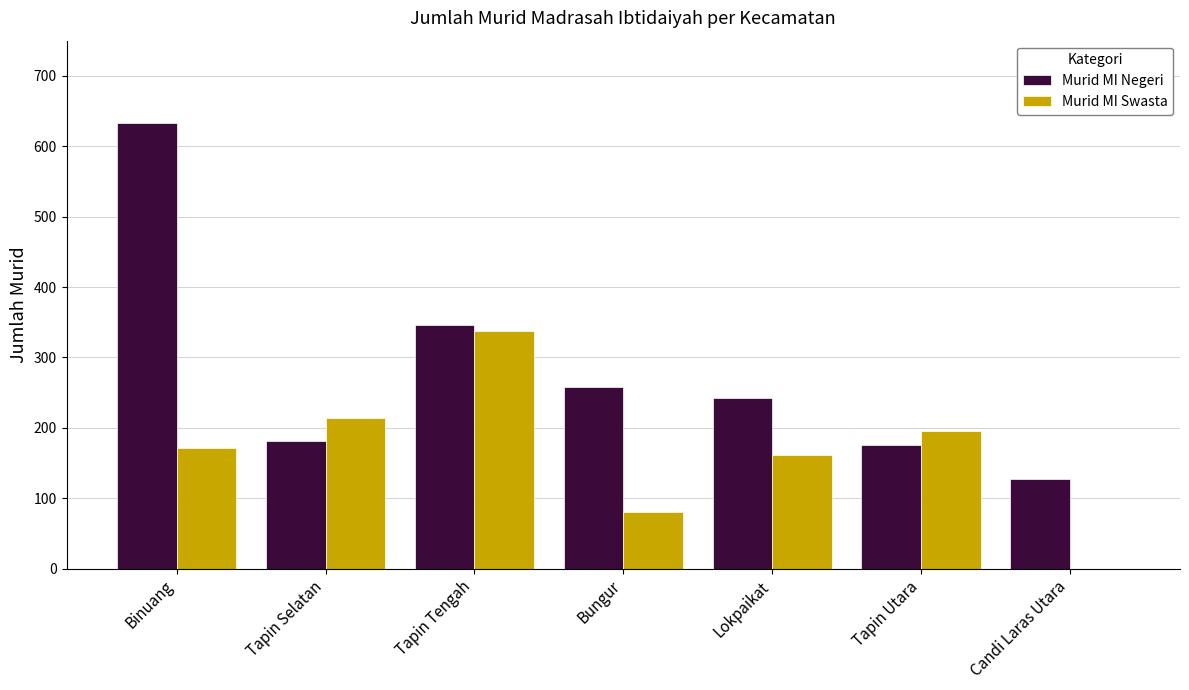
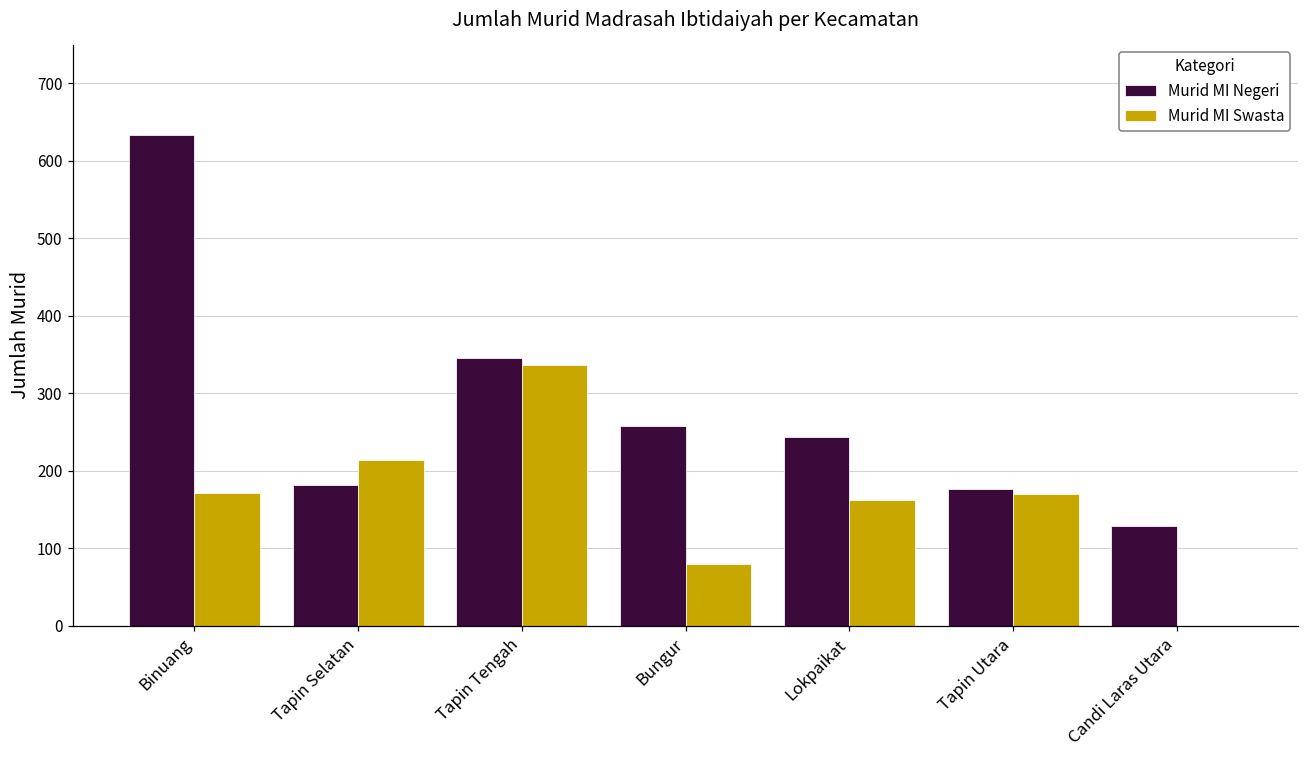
Murid MI Swasta, Tapin Utara: 200 -> 170
